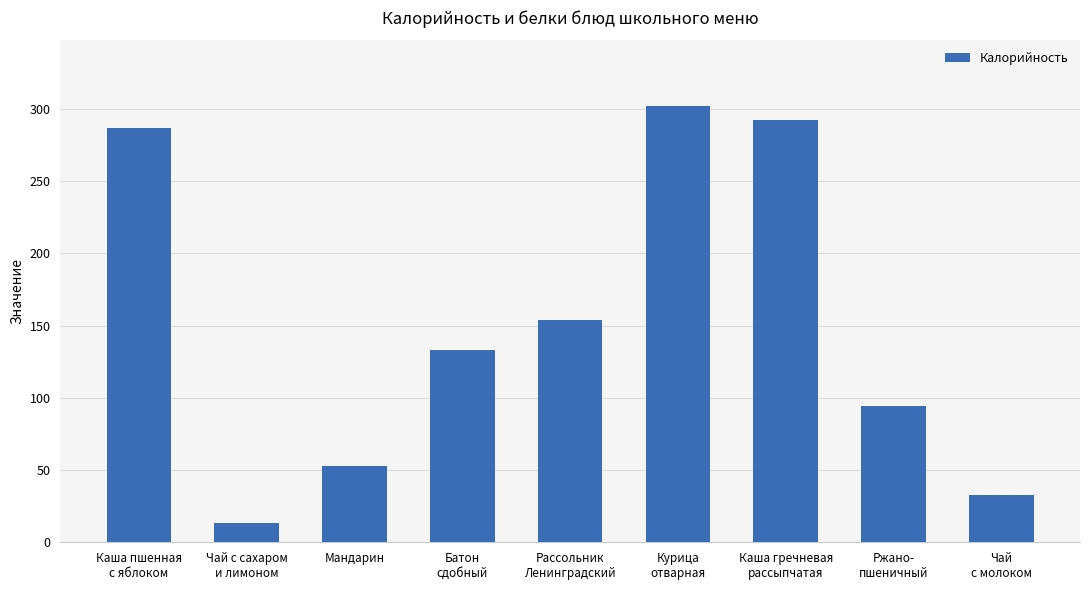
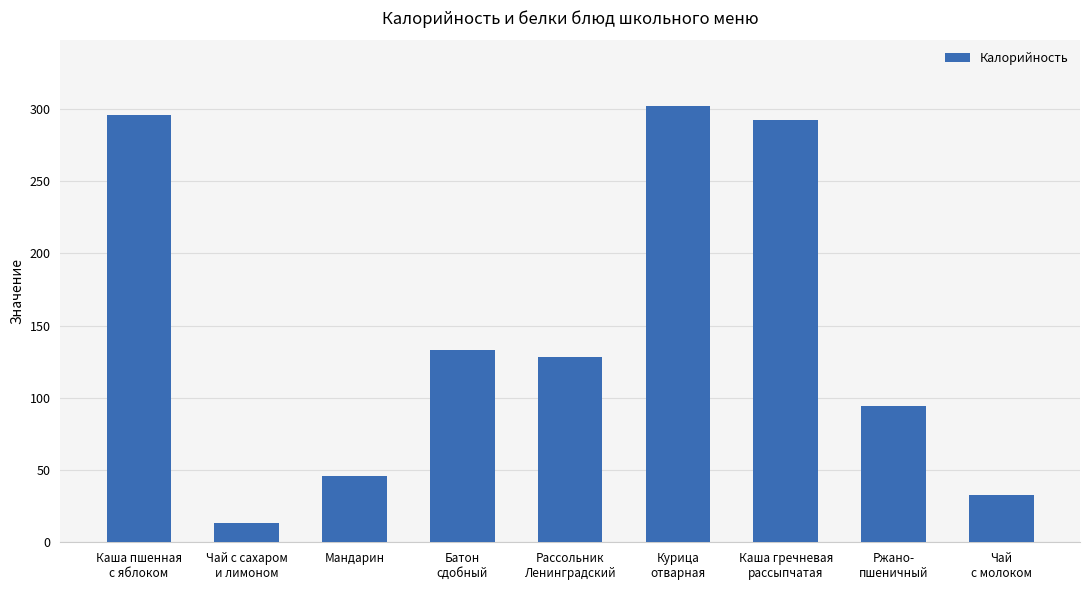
Каша пшенная с яблоком: 287 -> 296
Мандарин: 53 -> 46
Рассольник Ленинградский: 154 -> 128
